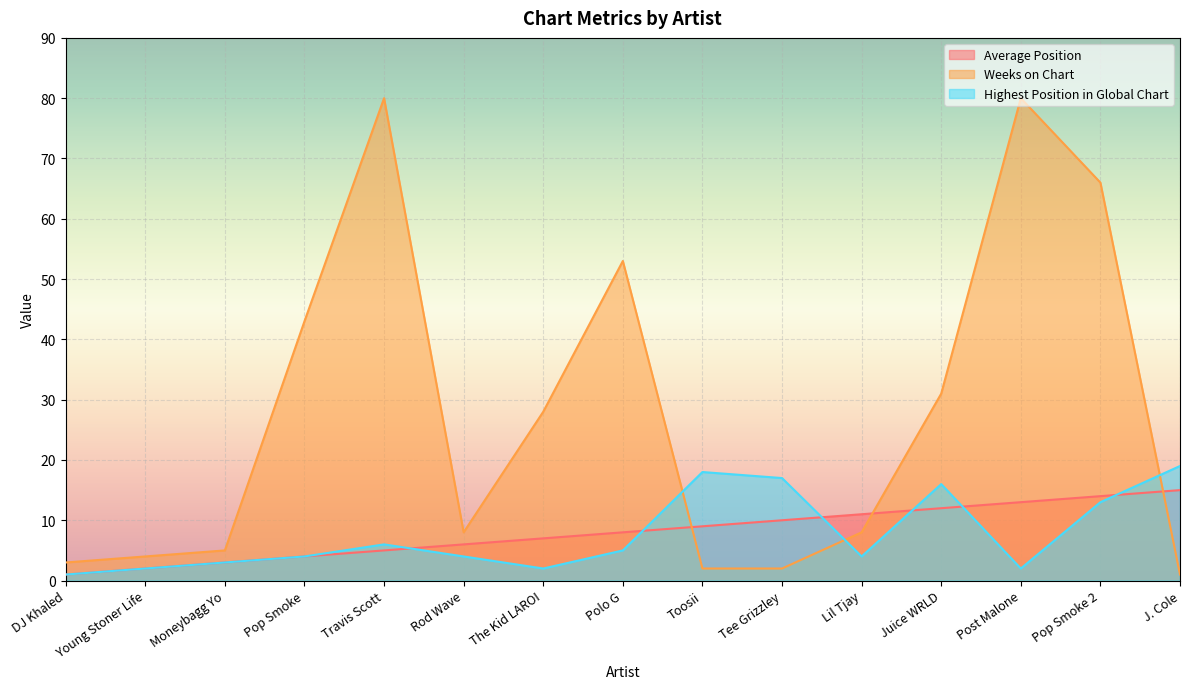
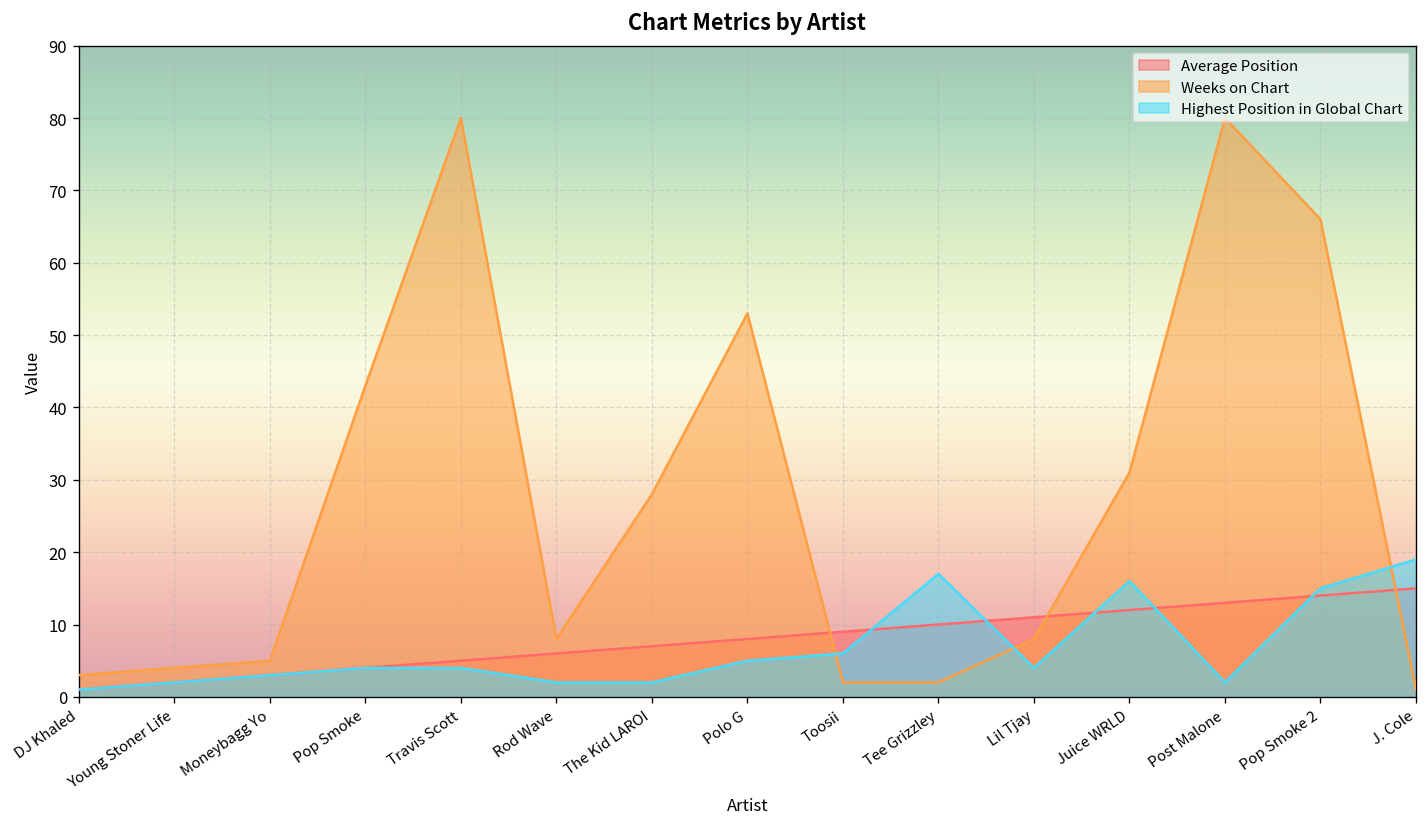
Highest Position in Global Chart, Travis Scott: 6 -> 4
Highest Position in Global Chart, Rod Wave: 4 -> 2
Highest Position in Global Chart, Toosii: 18 -> 6
Highest Position in Global Chart, Pop Smoke 2: 13 -> 15
